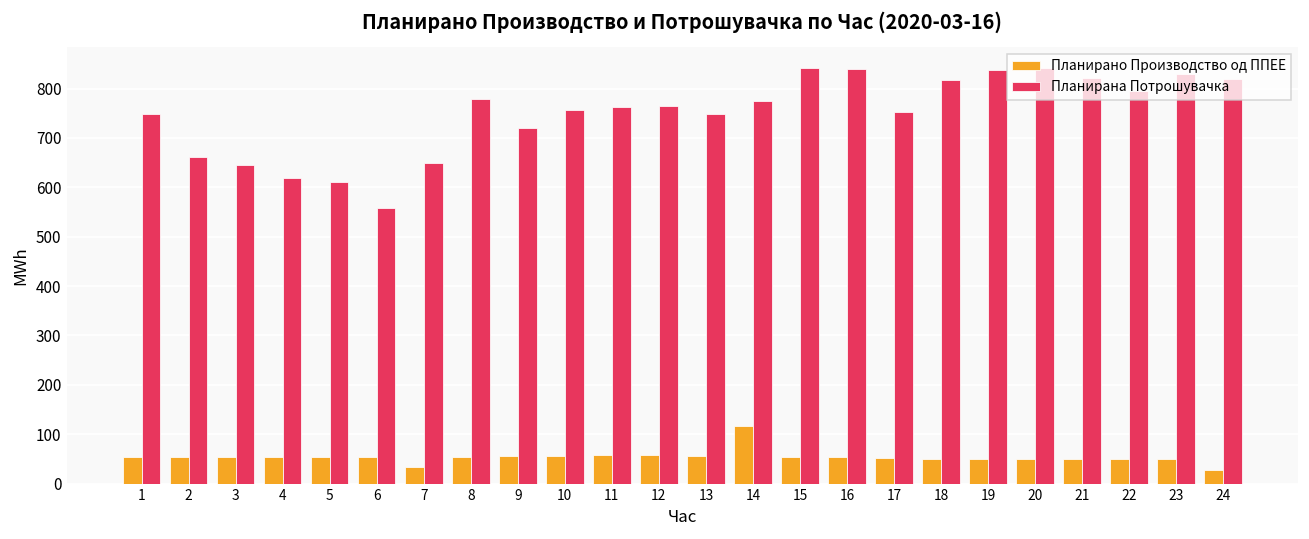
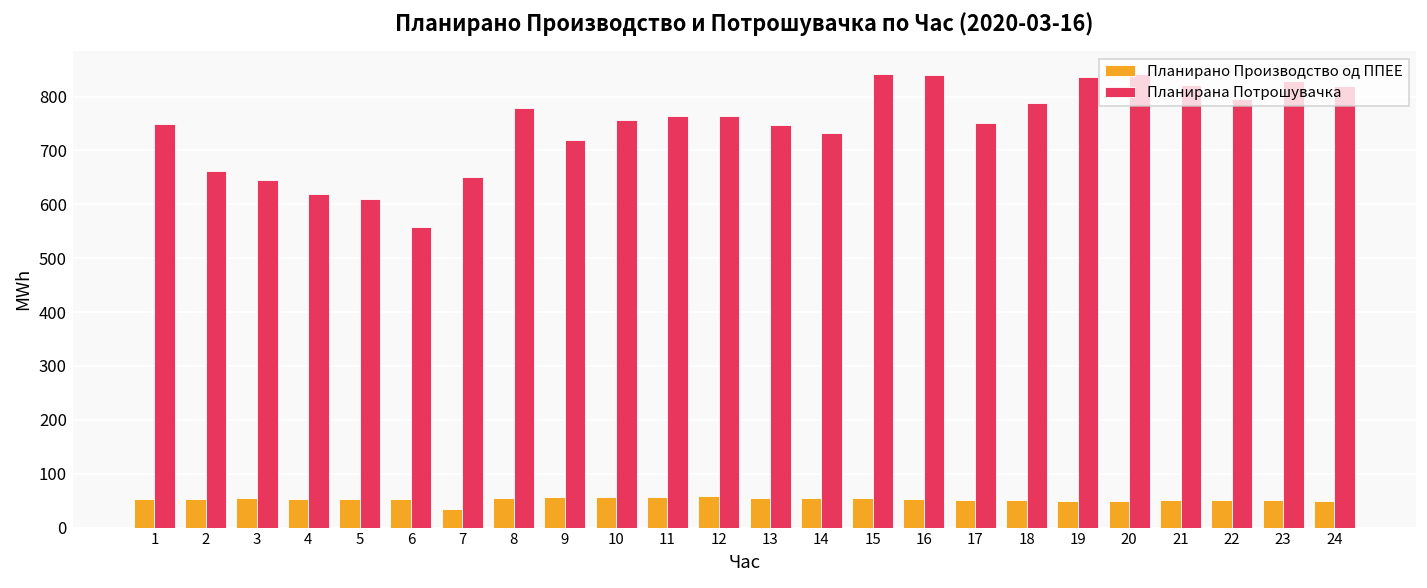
Планирано Производство од ППЕЕ, 14: 120 -> 50
Планирана Потрошувачка, 14: 770 -> 730
Планирана Потрошувачка, 18: 820 -> 790
Планирано Производство од ППЕЕ, 24: 30 -> 50
